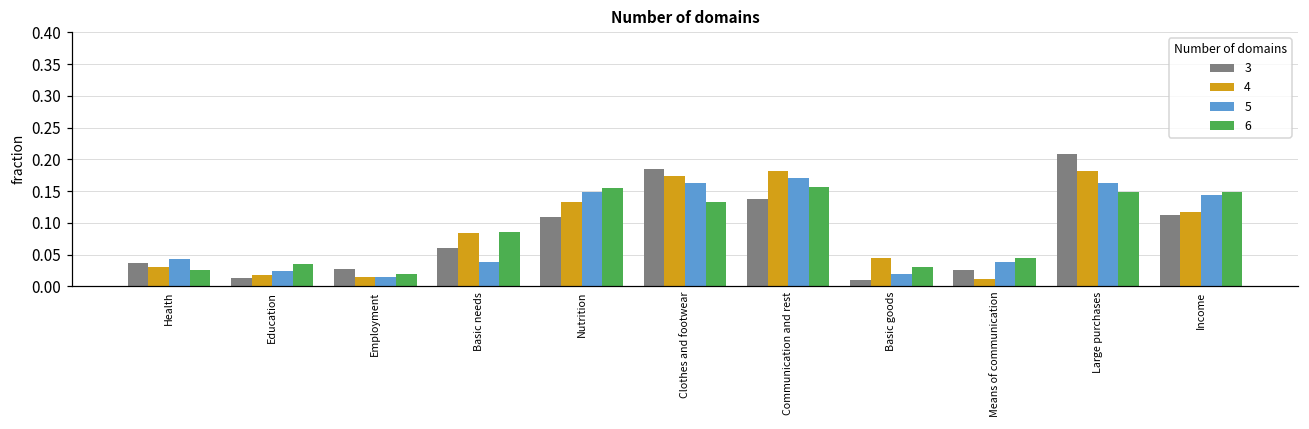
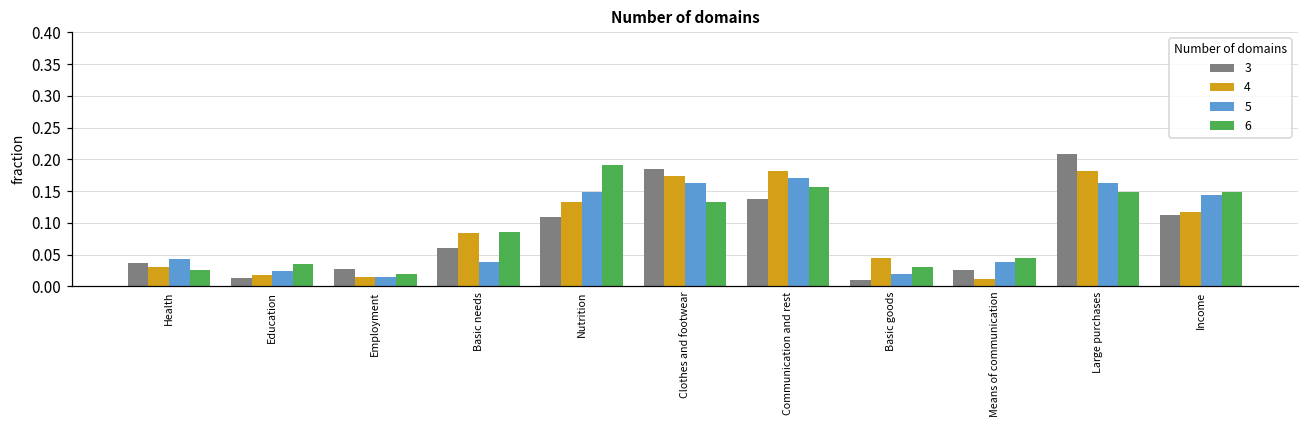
6, Nutrition: 0.15 -> 0.19
